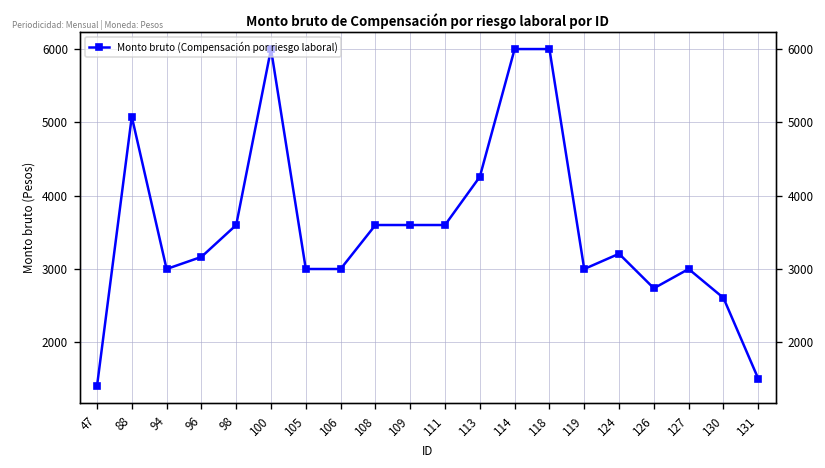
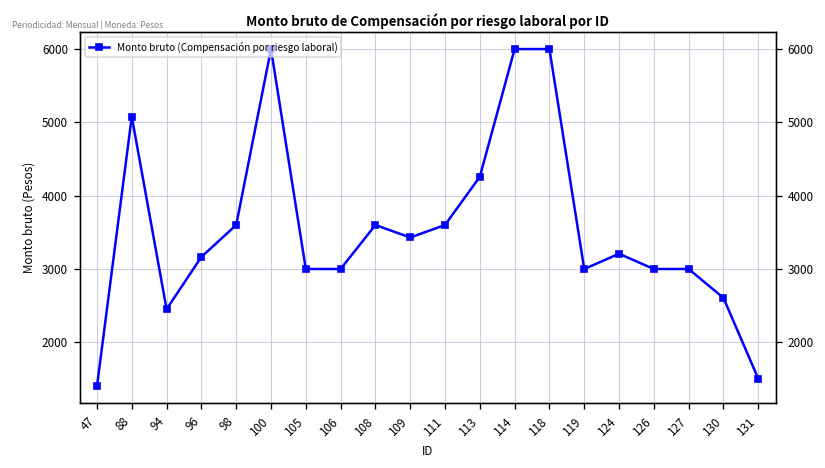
94: 3000 -> 2500
109: 3600 -> 3400
126: 2700 -> 3000
